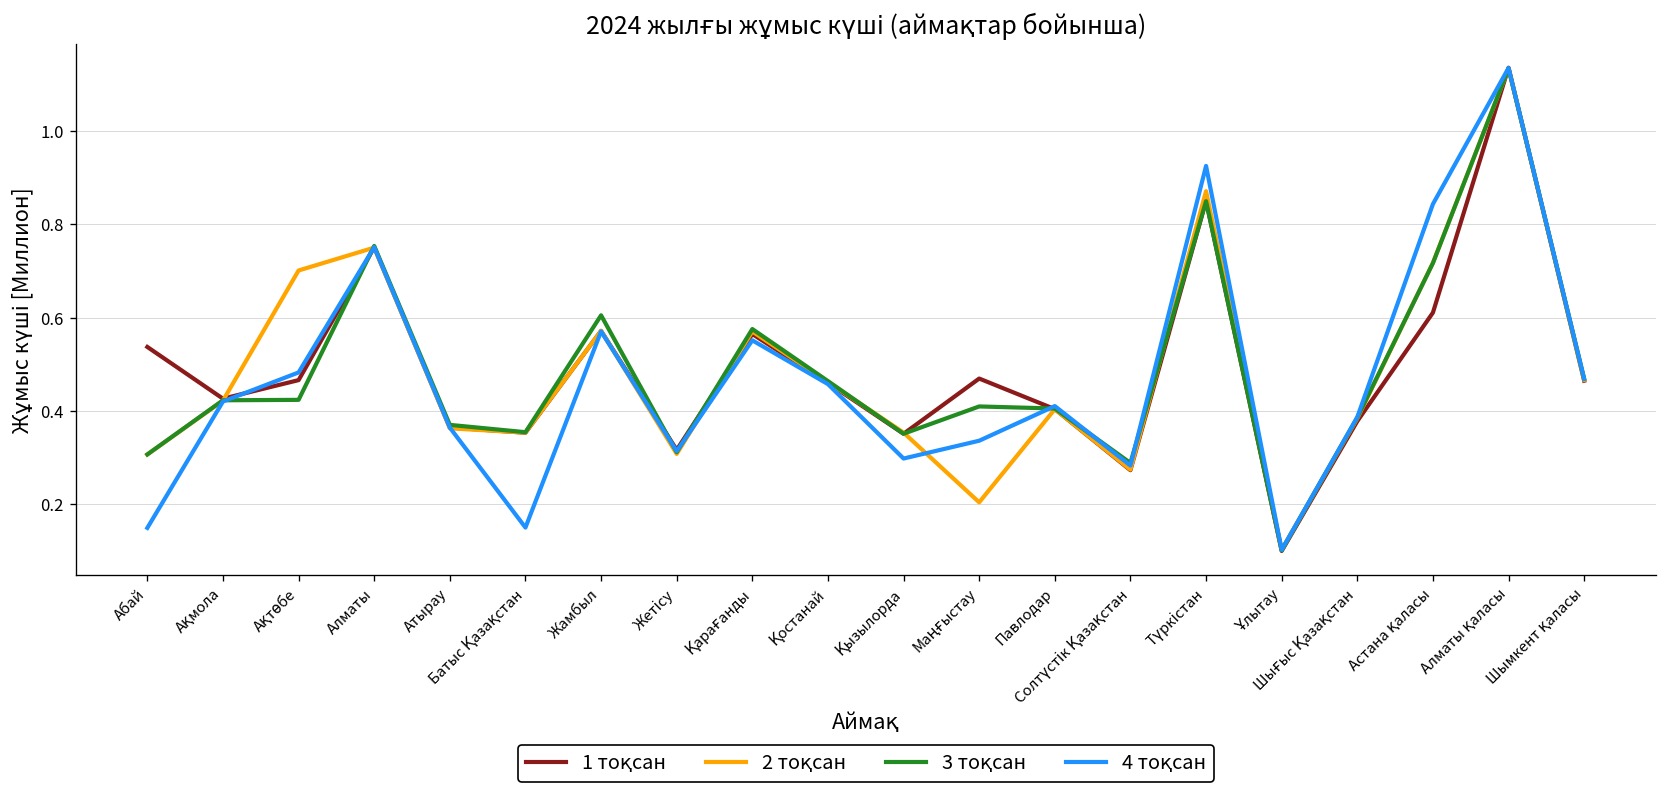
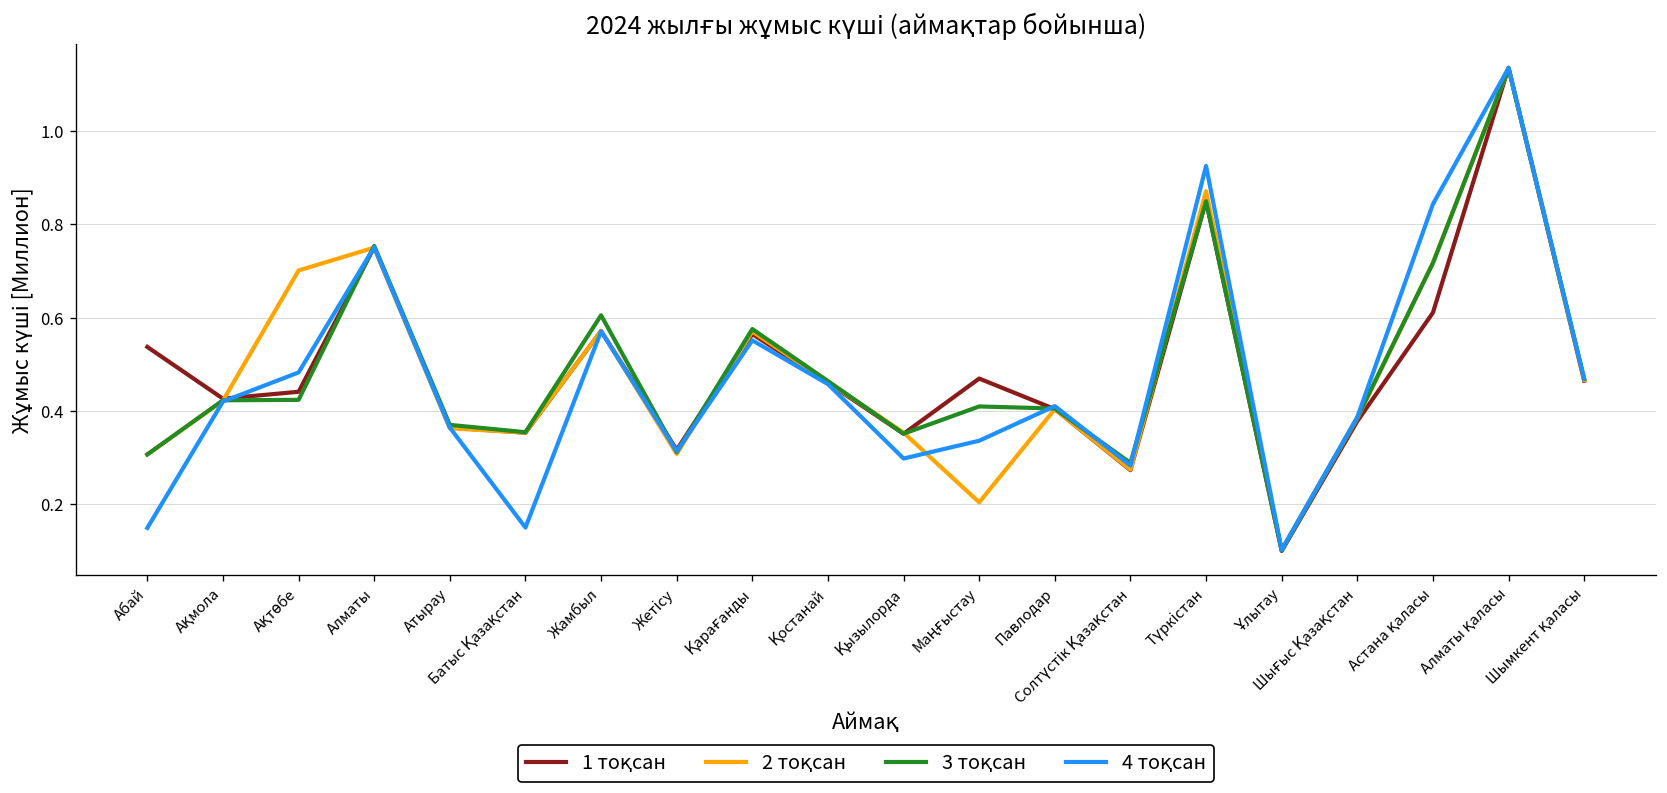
1 тоқсан, Ақтөбе: 0.47 -> 0.44
